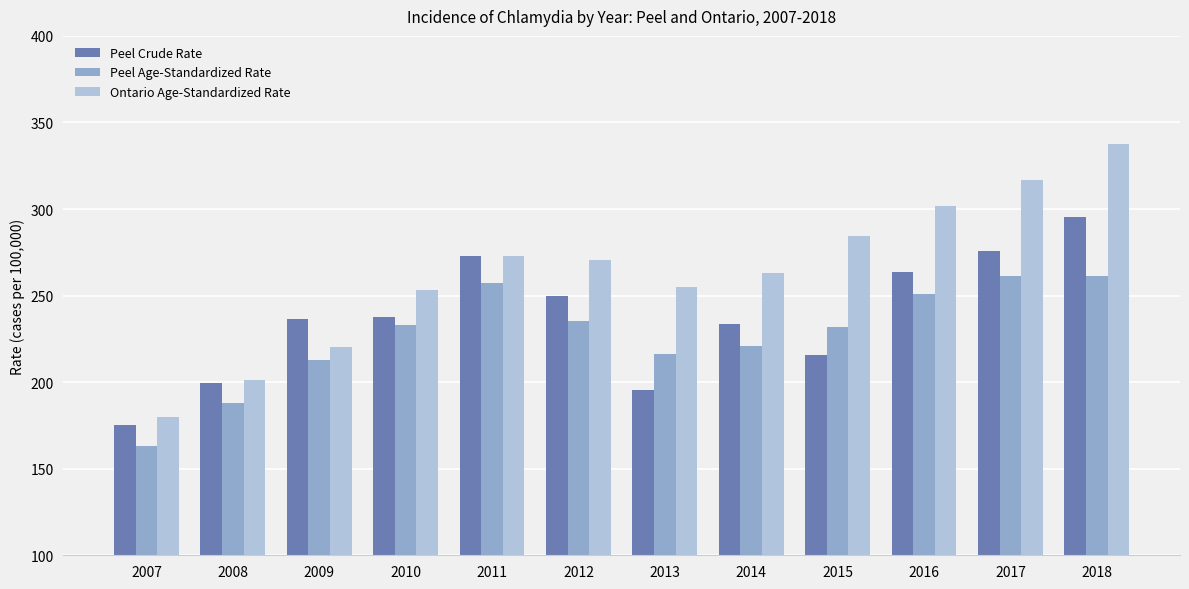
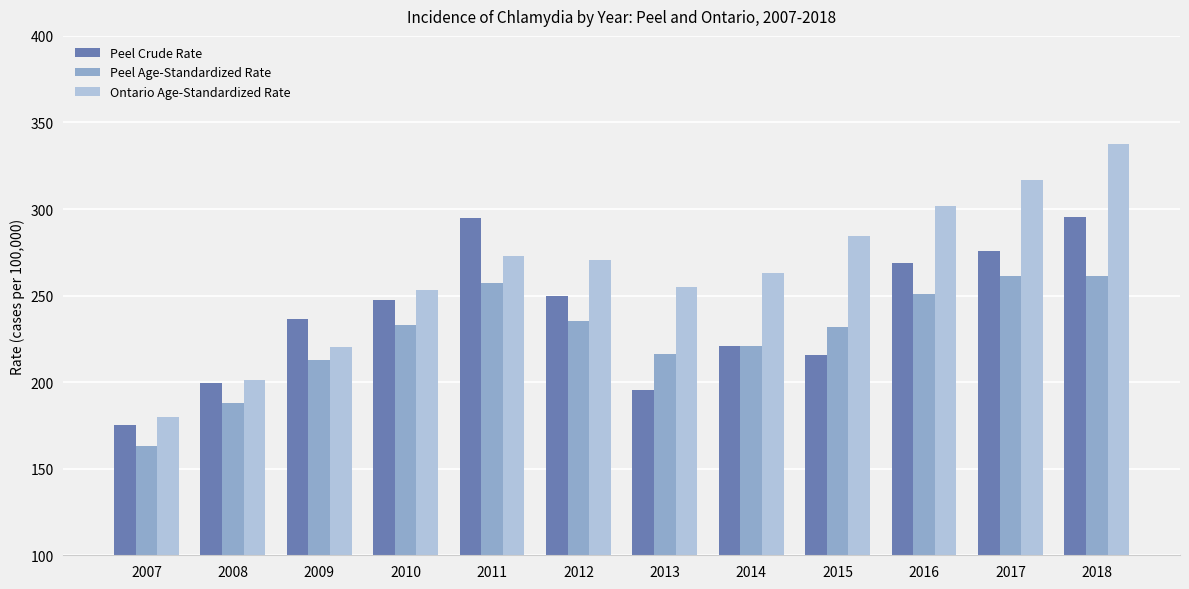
Peel Crude Rate, 2010: 238 -> 248
Peel Crude Rate, 2011: 273 -> 295
Peel Crude Rate, 2014: 234 -> 221
Peel Crude Rate, 2016: 264 -> 269
